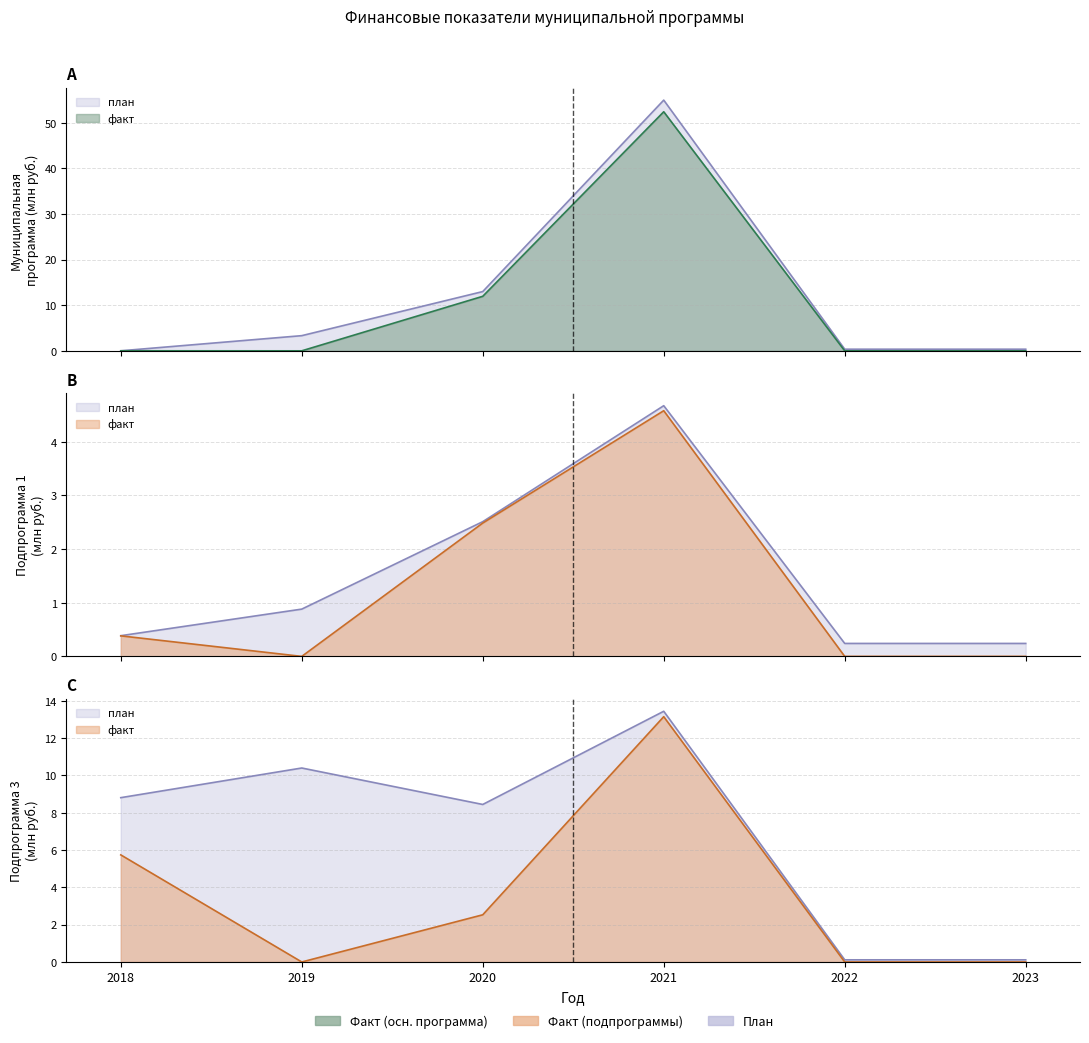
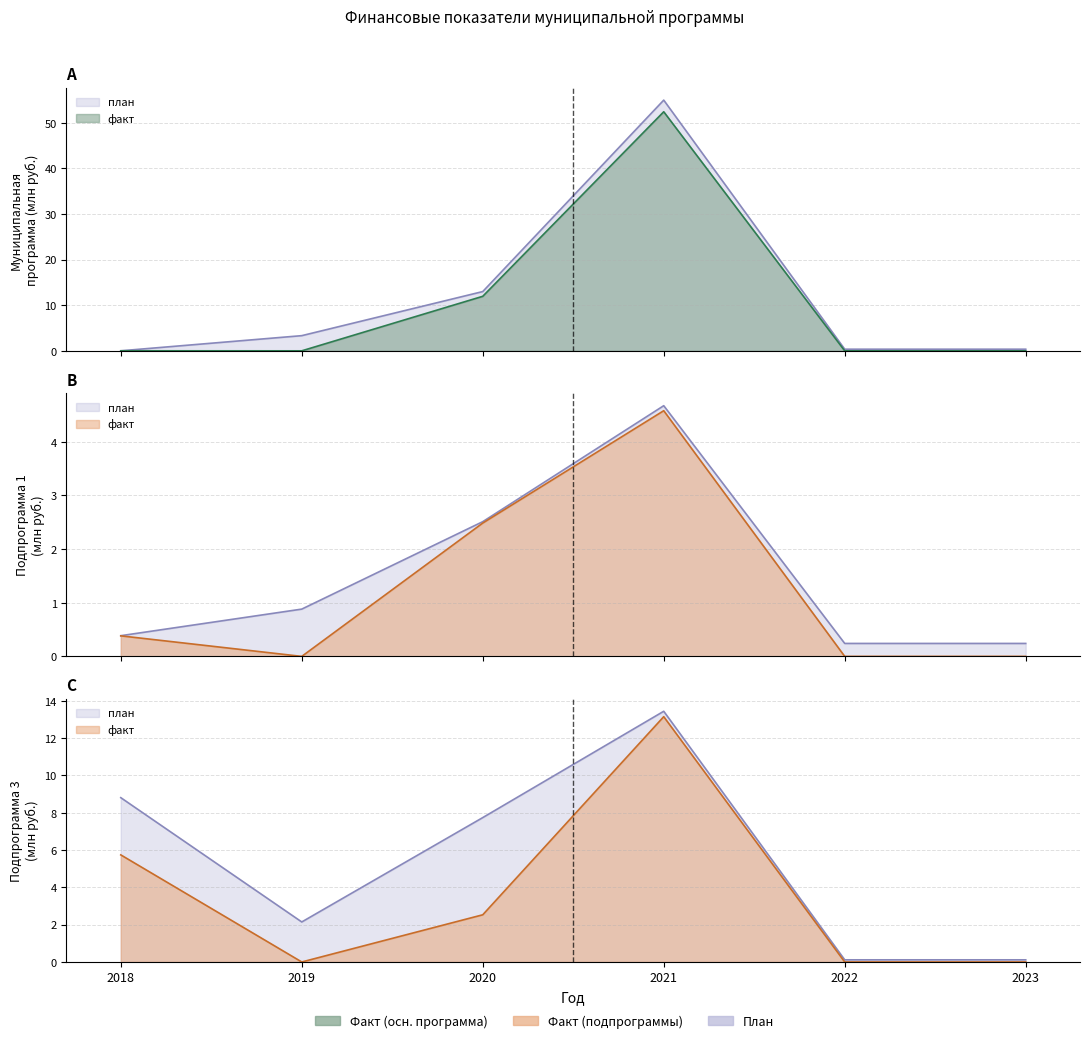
C, план, 2019: 10.4 -> 2.1
C, план, 2020: 8.4 -> 7.7
